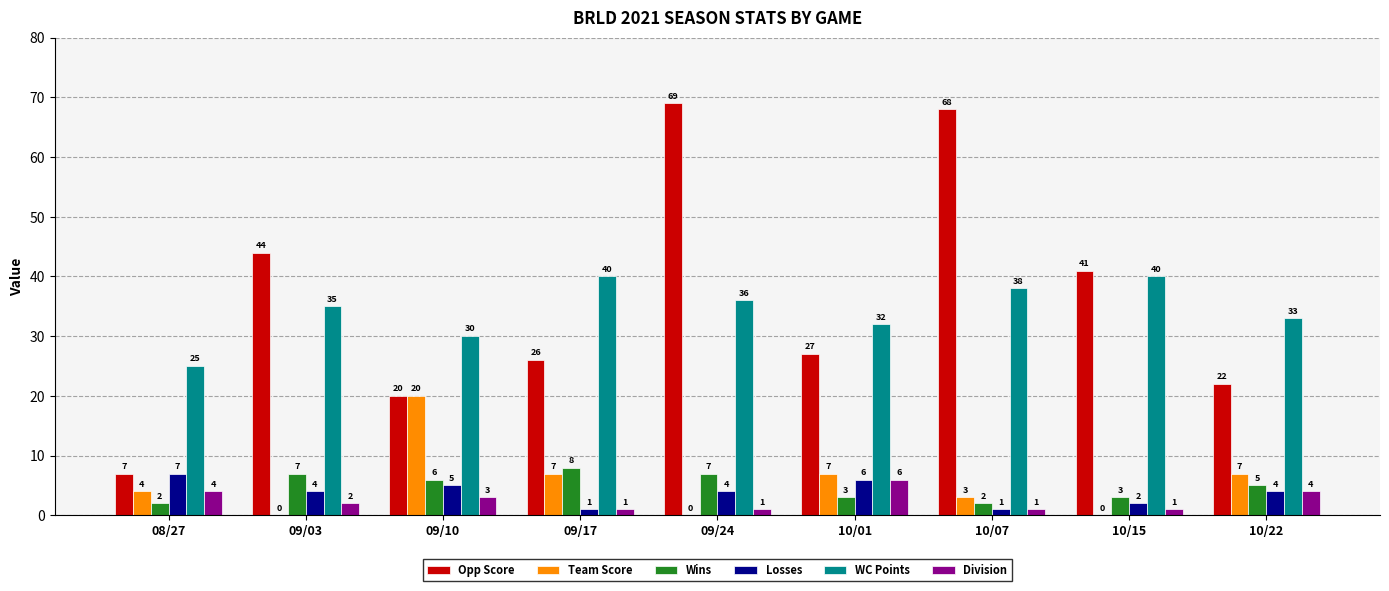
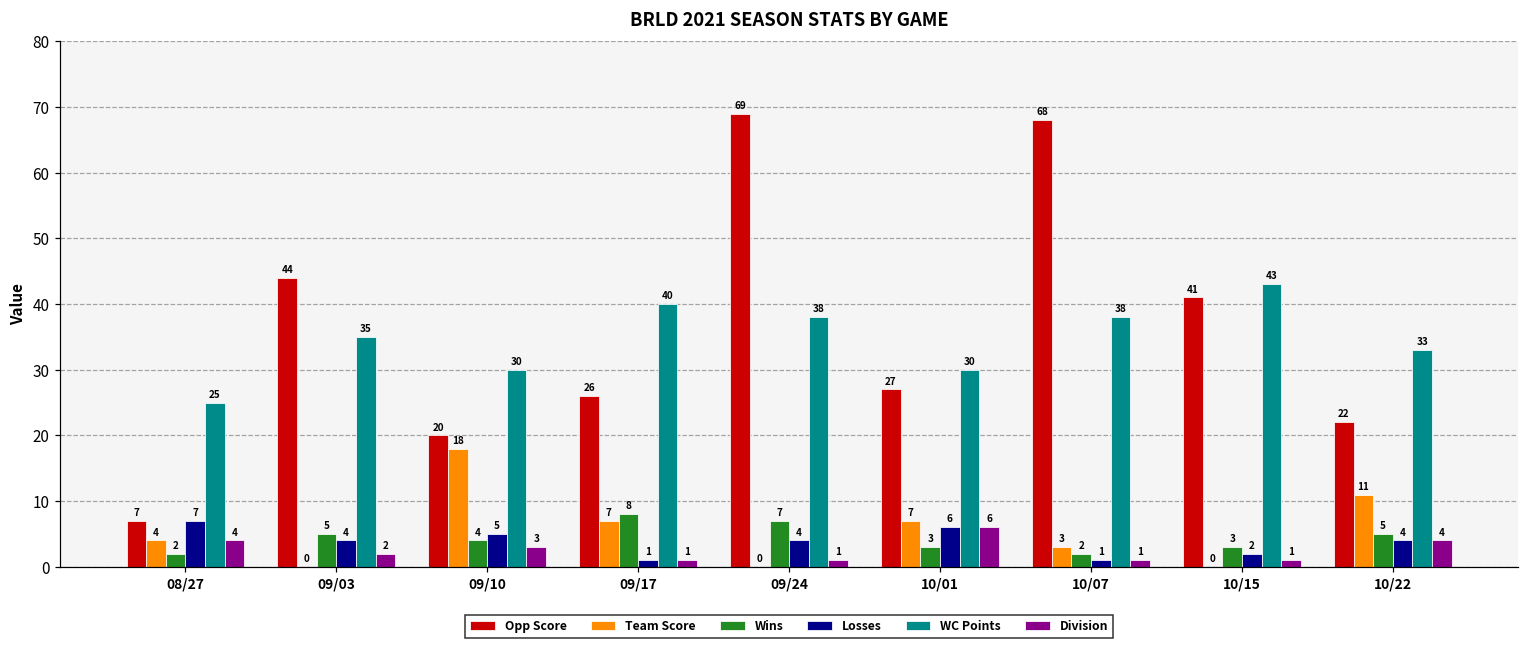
Wins, 09/03: 7 -> 5
Team Score, 09/10: 20 -> 18
Wins, 09/10: 6 -> 4
WC Points, 09/24: 36 -> 38
WC Points, 10/01: 32 -> 30
WC Points, 10/15: 40 -> 43
Team Score, 10/22: 7 -> 11
